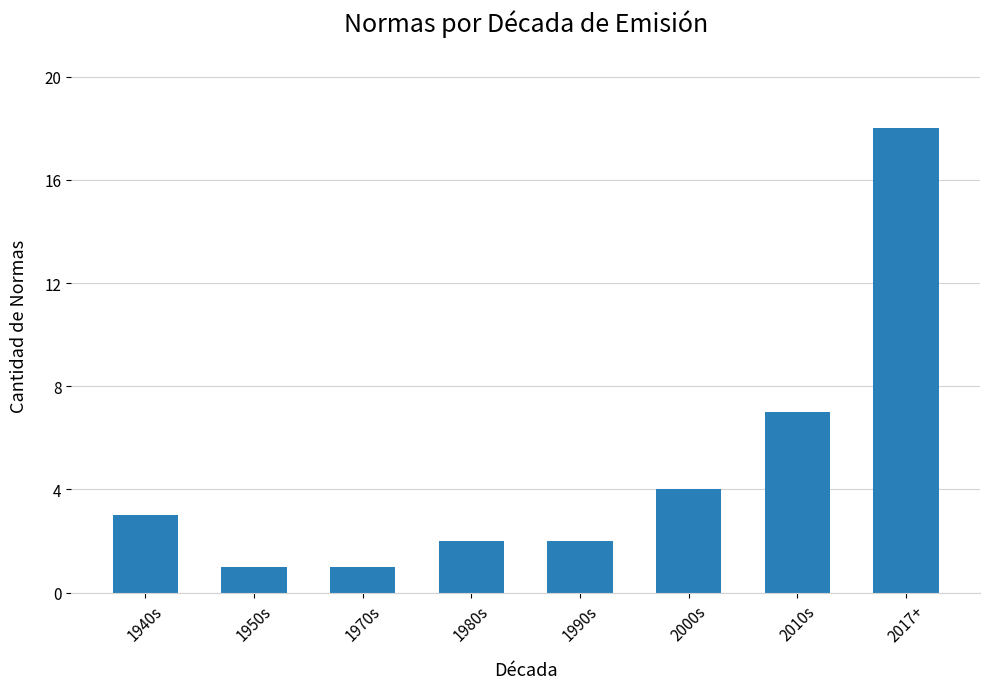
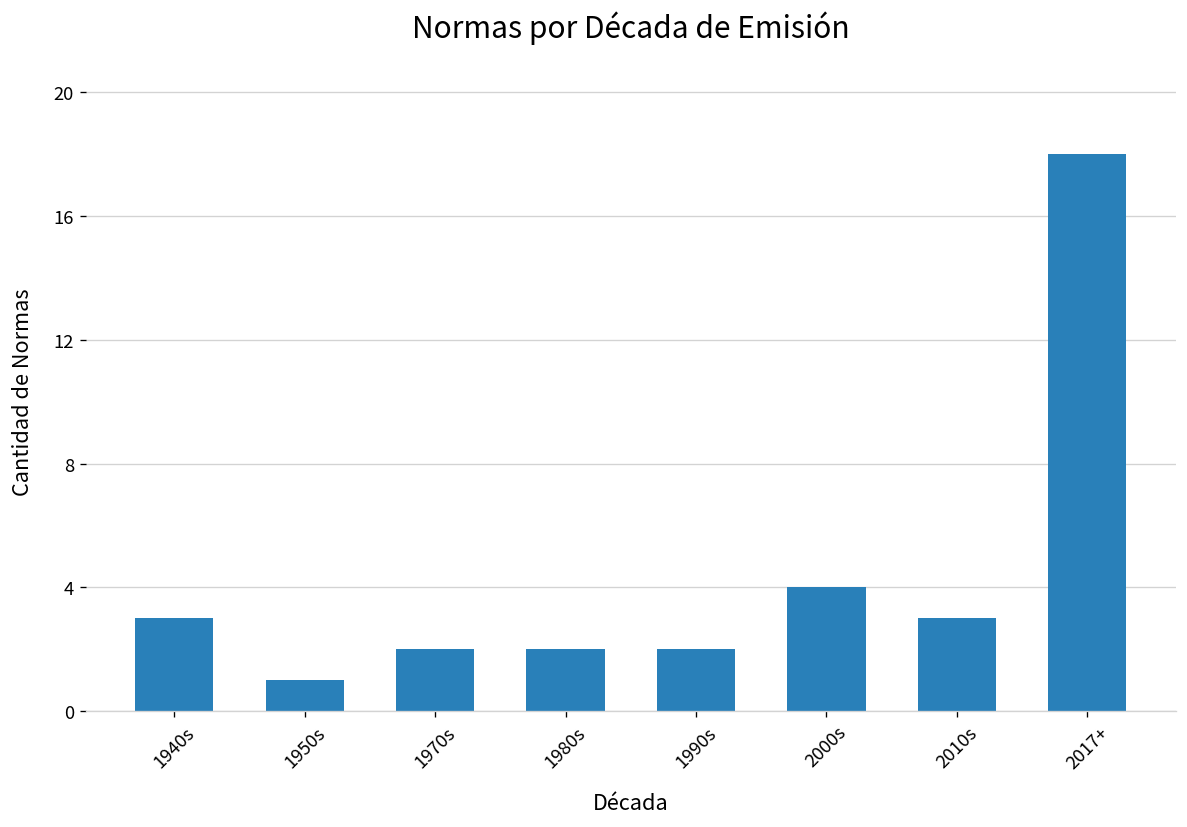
1970s: 1 -> 2
2010s: 7 -> 3
